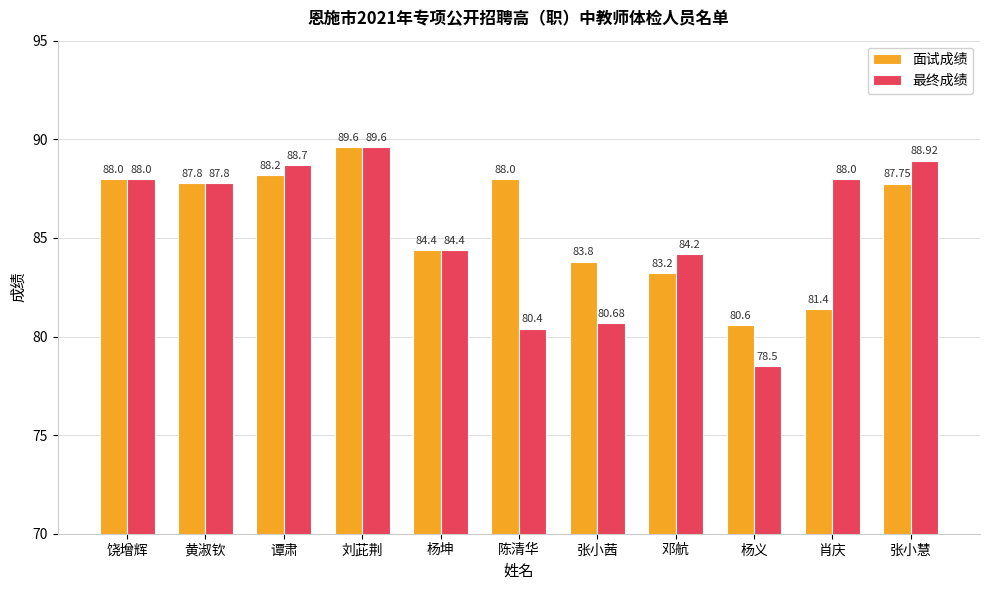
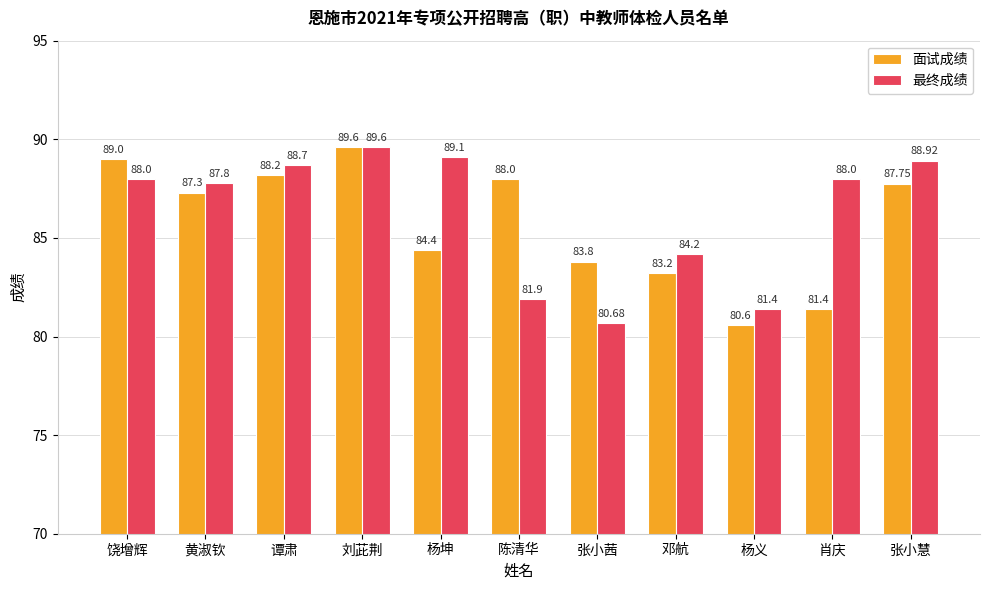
面试成绩, 饶增辉: 88.0 -> 89.0
面试成绩, 黄淑钦: 87.8 -> 87.3
最终成绩, 杨坤: 84.4 -> 89.1
最终成绩, 陈清华: 80.4 -> 81.9
最终成绩, 杨义: 78.5 -> 81.4
